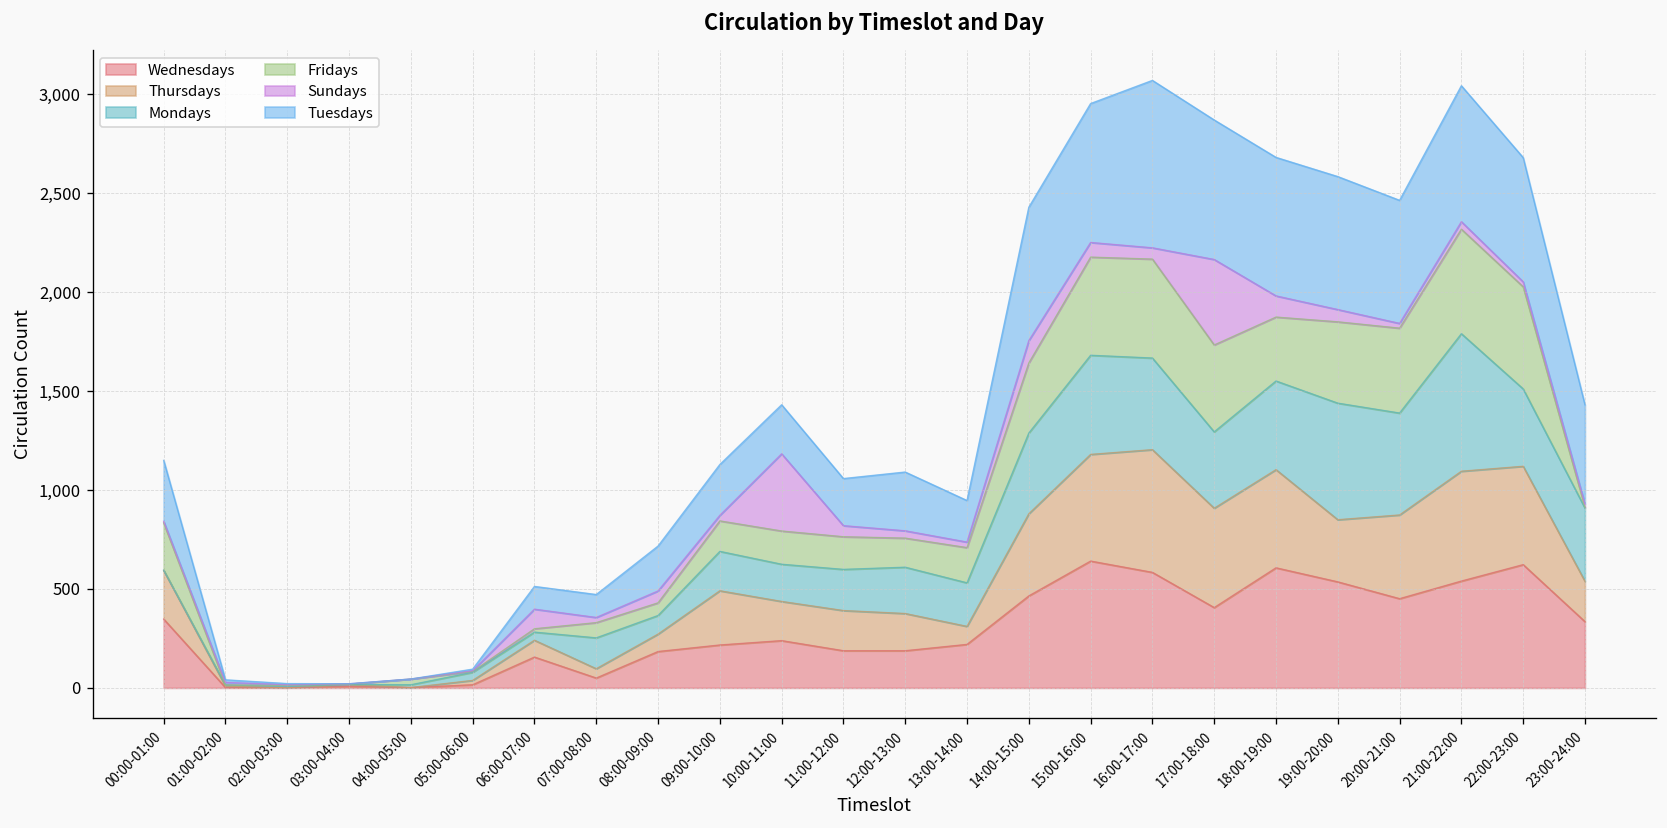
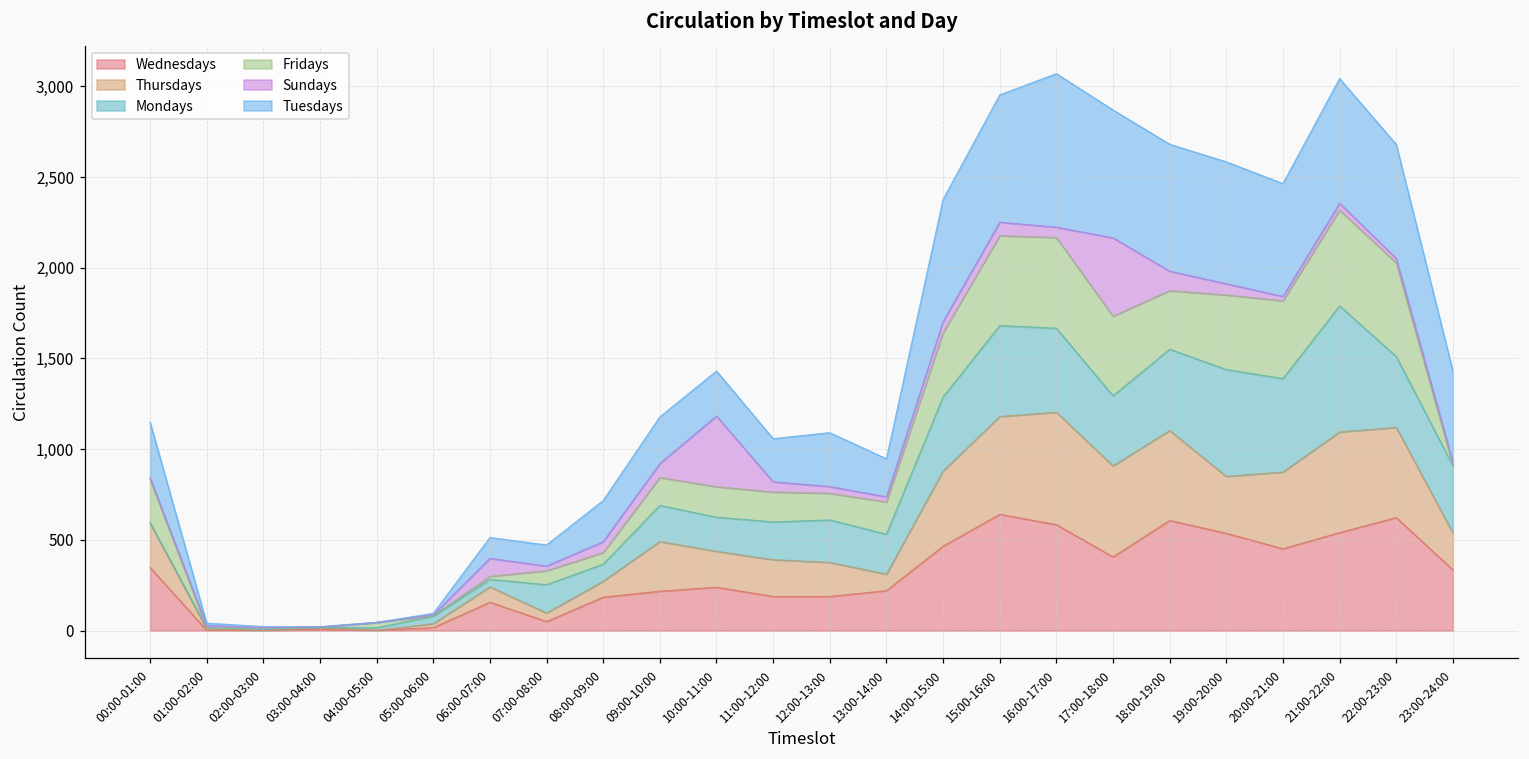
Sundays, 09:00-10:00: 30 -> 80
Sundays, 14:00-15:00: 110 -> 60
